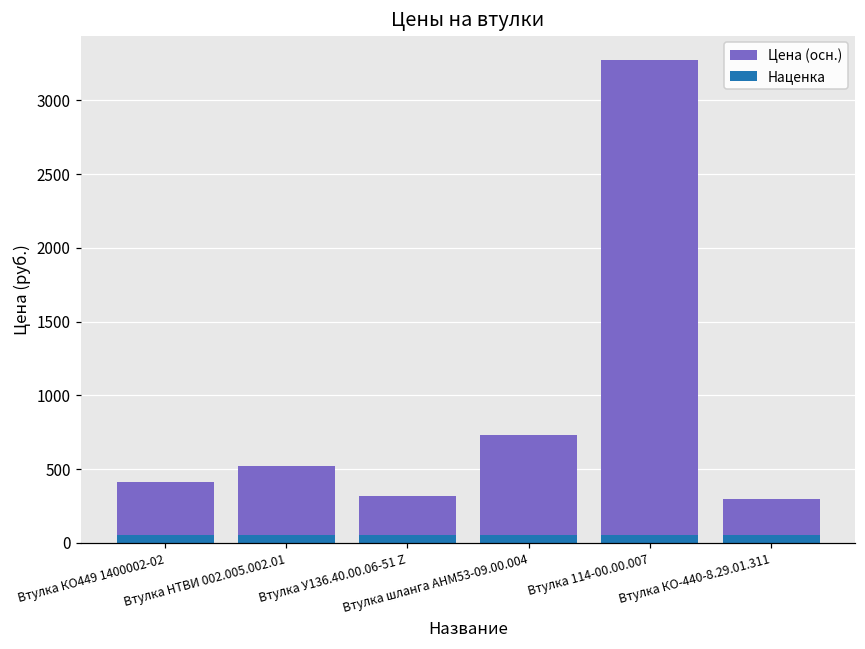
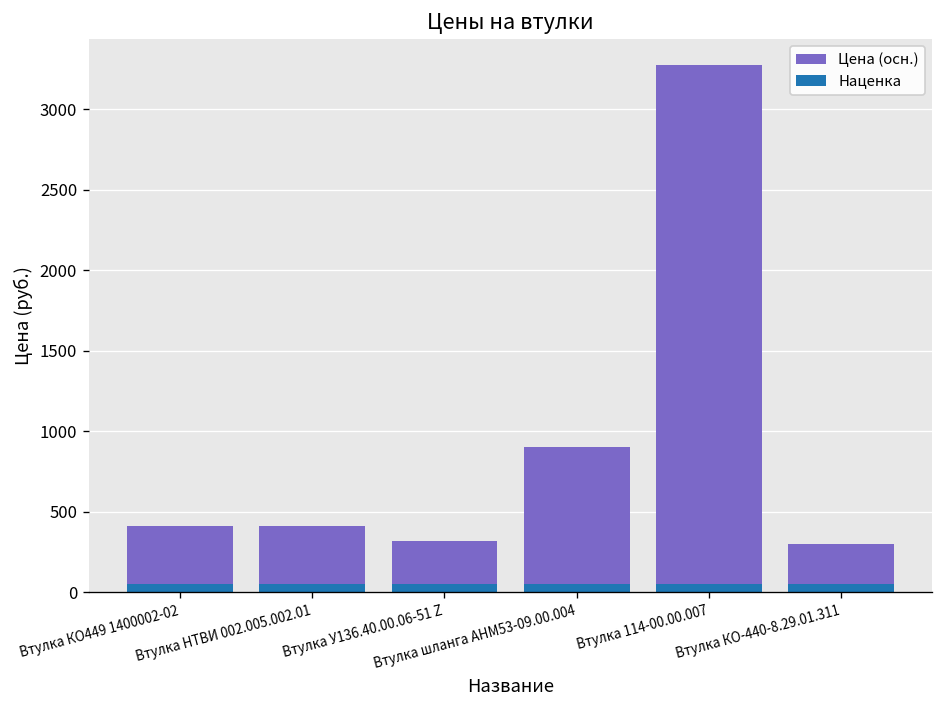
Цена (осн.), Втулка НТВИ 002.005.002.01: 520 -> 410
Цена (осн.), Втулка шланга АНМ53-09.00.004: 730 -> 900
